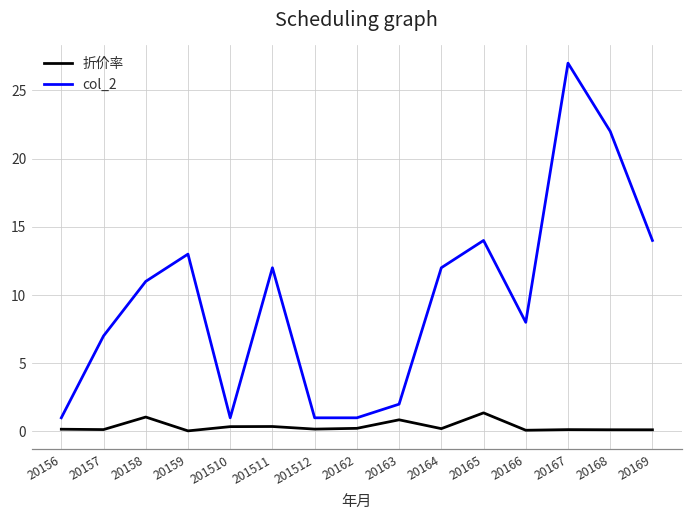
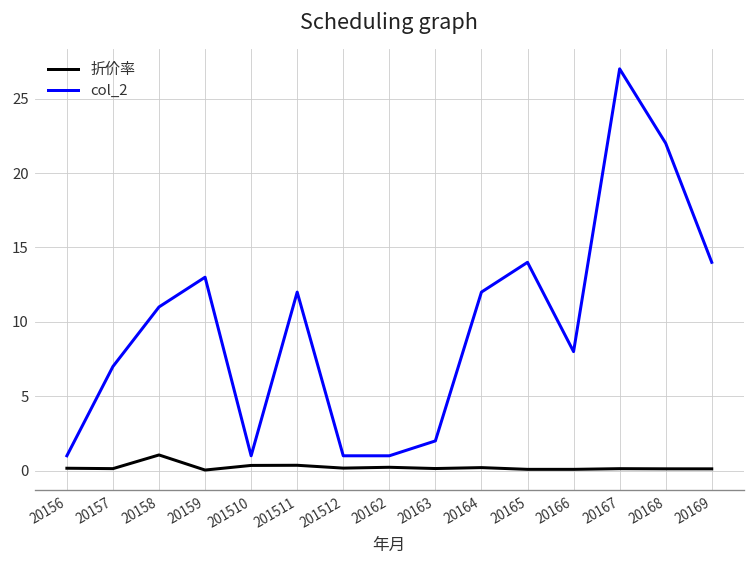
折价率, 20163: 0.9 -> 0.1
折价率, 20165: 1.4 -> 0.1
